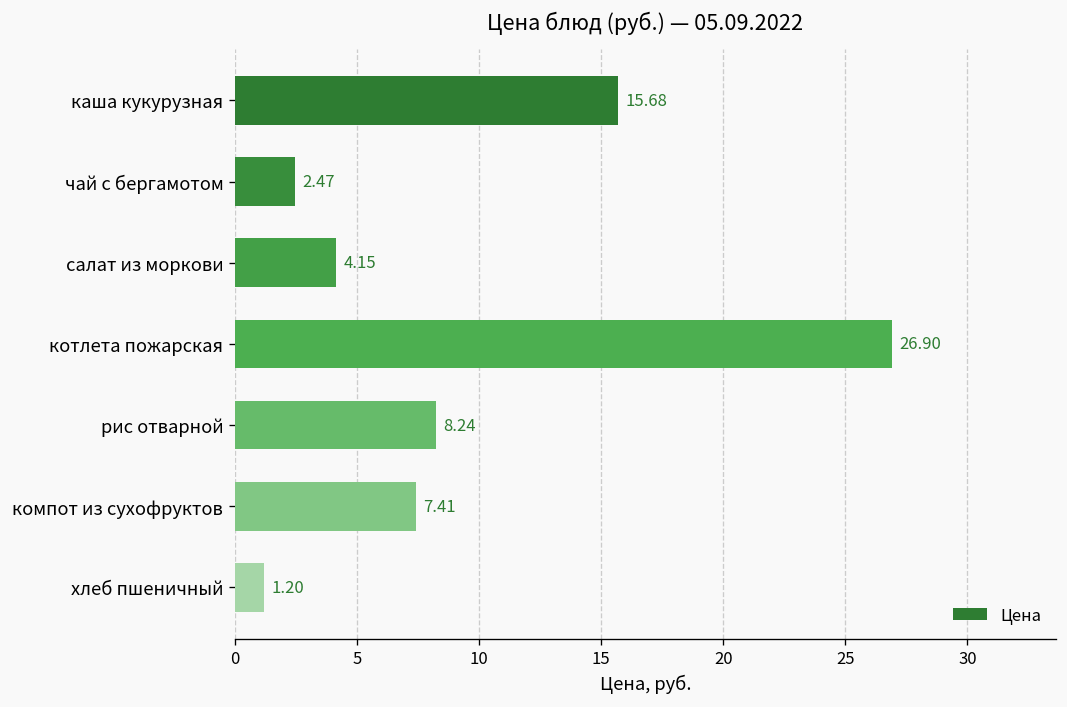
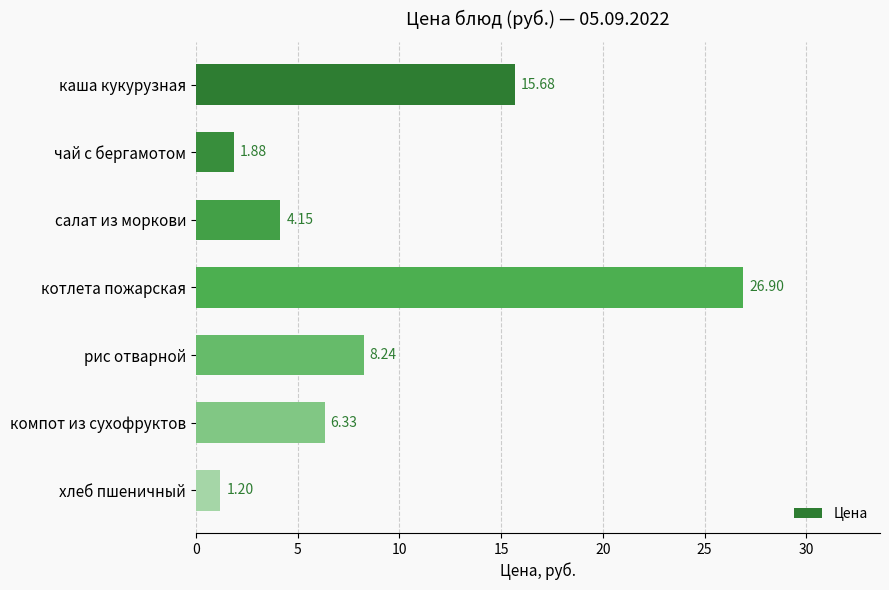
чай с бергамотом: 2.47 -> 1.88
компот из сухофруктов: 7.41 -> 6.33
